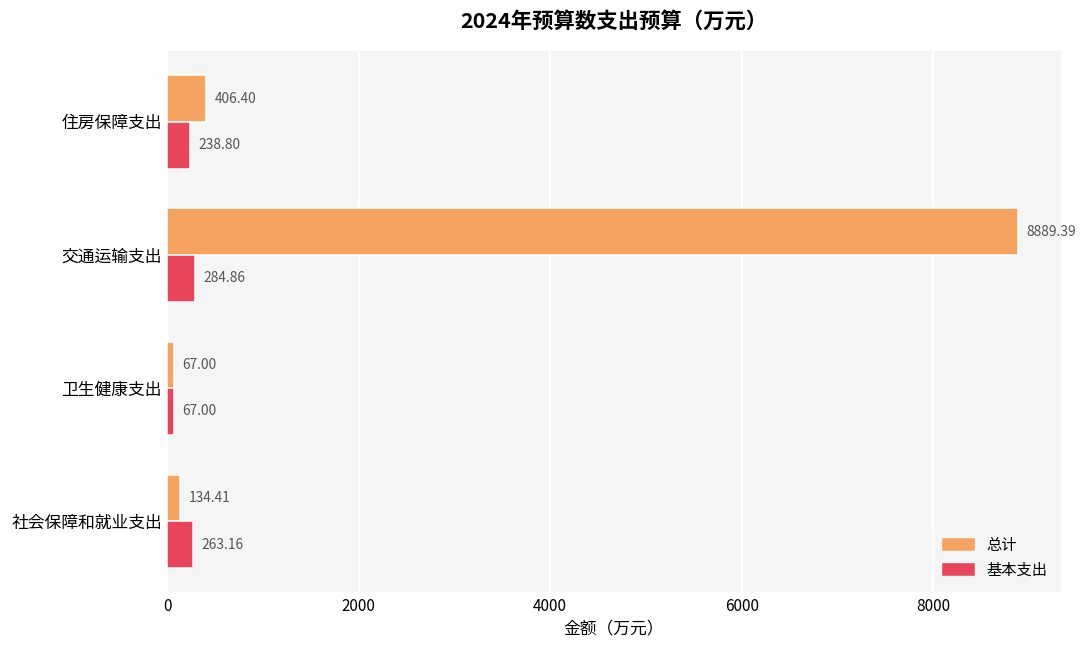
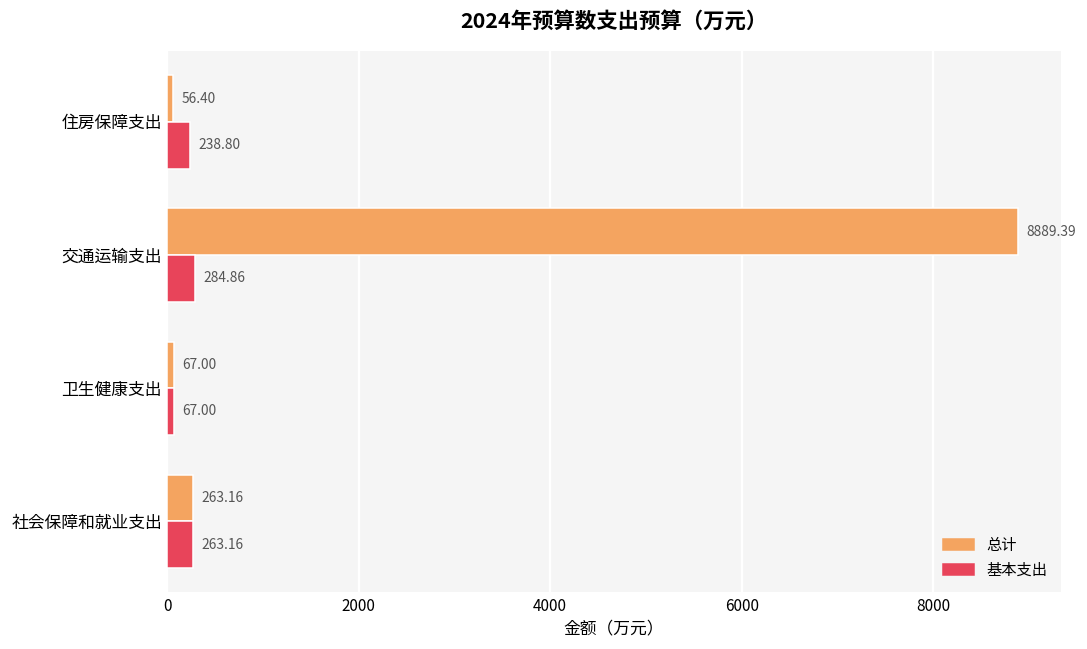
总计, 住房保障支出: 406.40 -> 56.40
总计, 社会保障和就业支出: 134.41 -> 263.16
